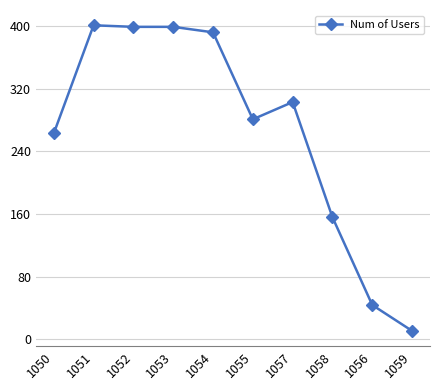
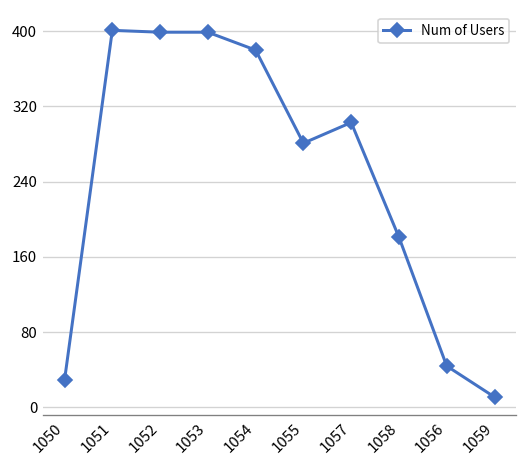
1050: 260 -> 30
1054: 390 -> 380
1058: 160 -> 180
